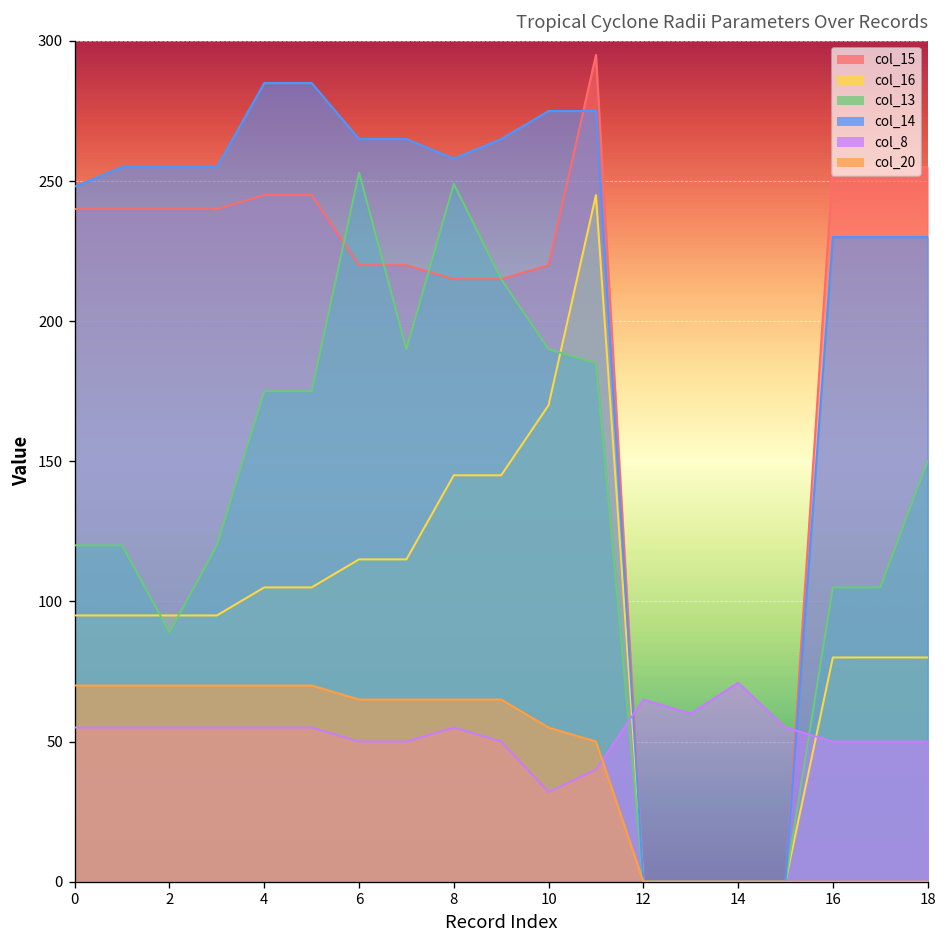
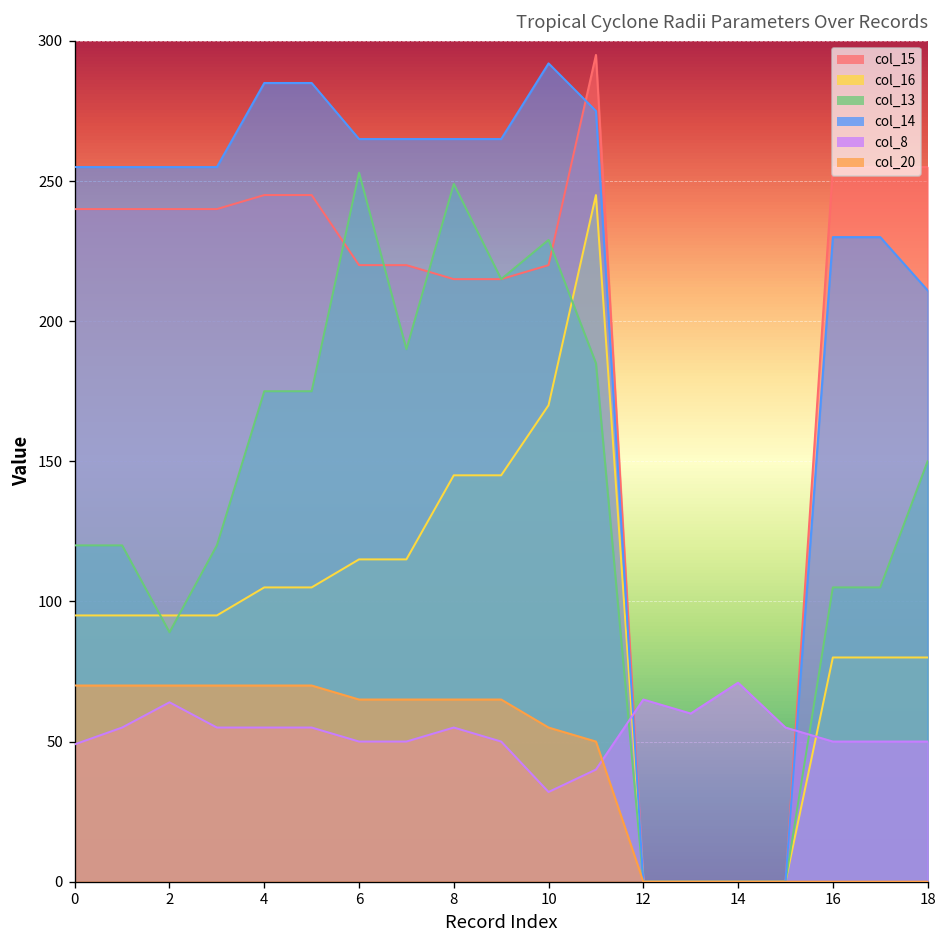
col_14, 0: 248 -> 255
col_8, 0: 55 -> 49
col_8, 2: 55 -> 64
col_14, 8: 258 -> 265
col_13, 10: 190 -> 229
col_14, 10: 275 -> 292
col_14, 18: 230 -> 211
